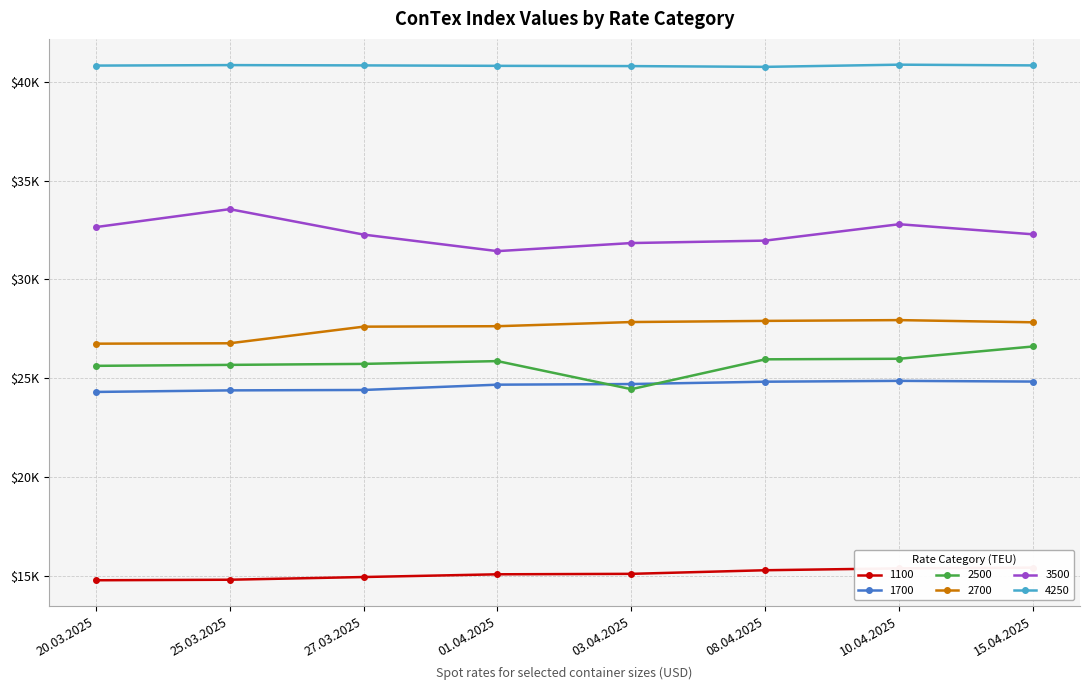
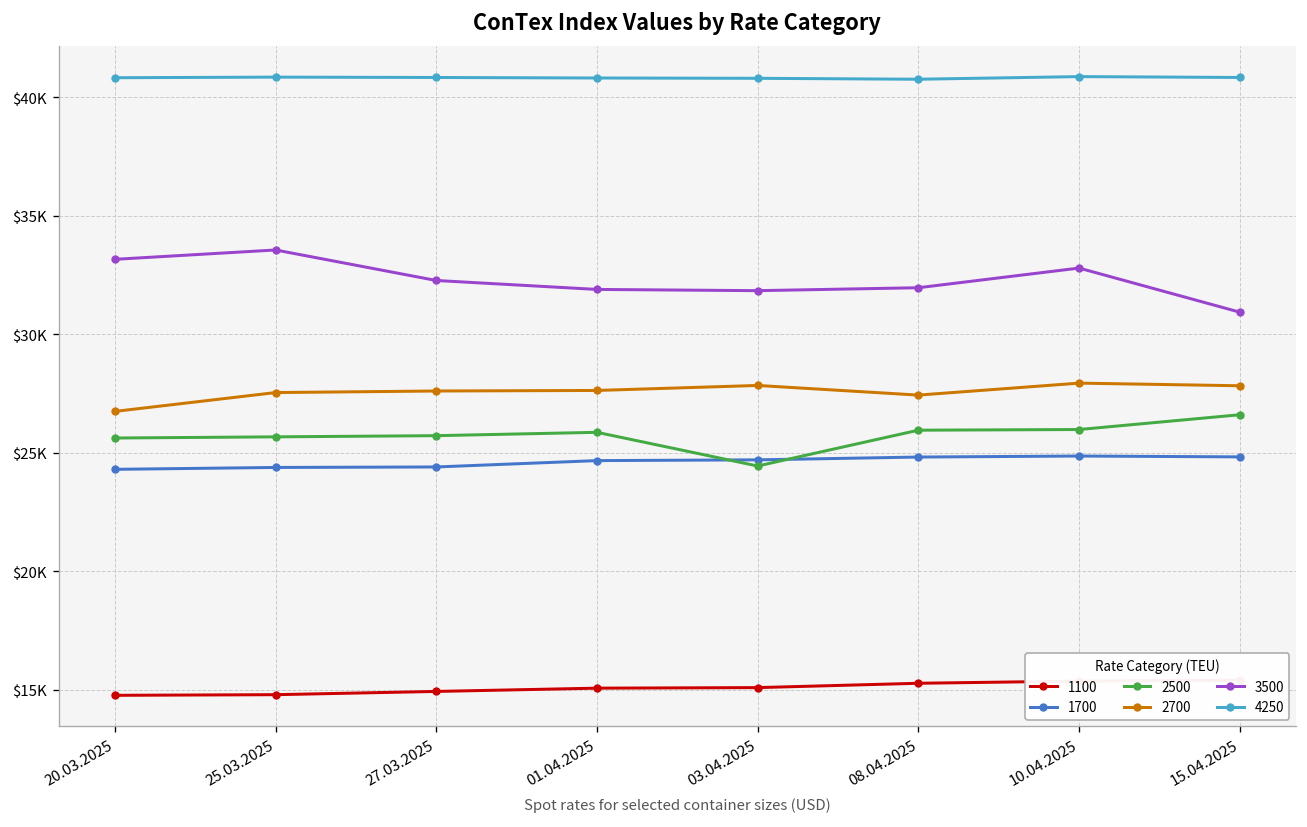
3500, 20.03.2025: $32700 -> $33200
2700, 25.03.2025: $26800 -> $27500
3500, 01.04.2025: $31400 -> $31900
2700, 08.04.2025: $27900 -> $27400
3500, 15.04.2025: $32300 -> $30900
